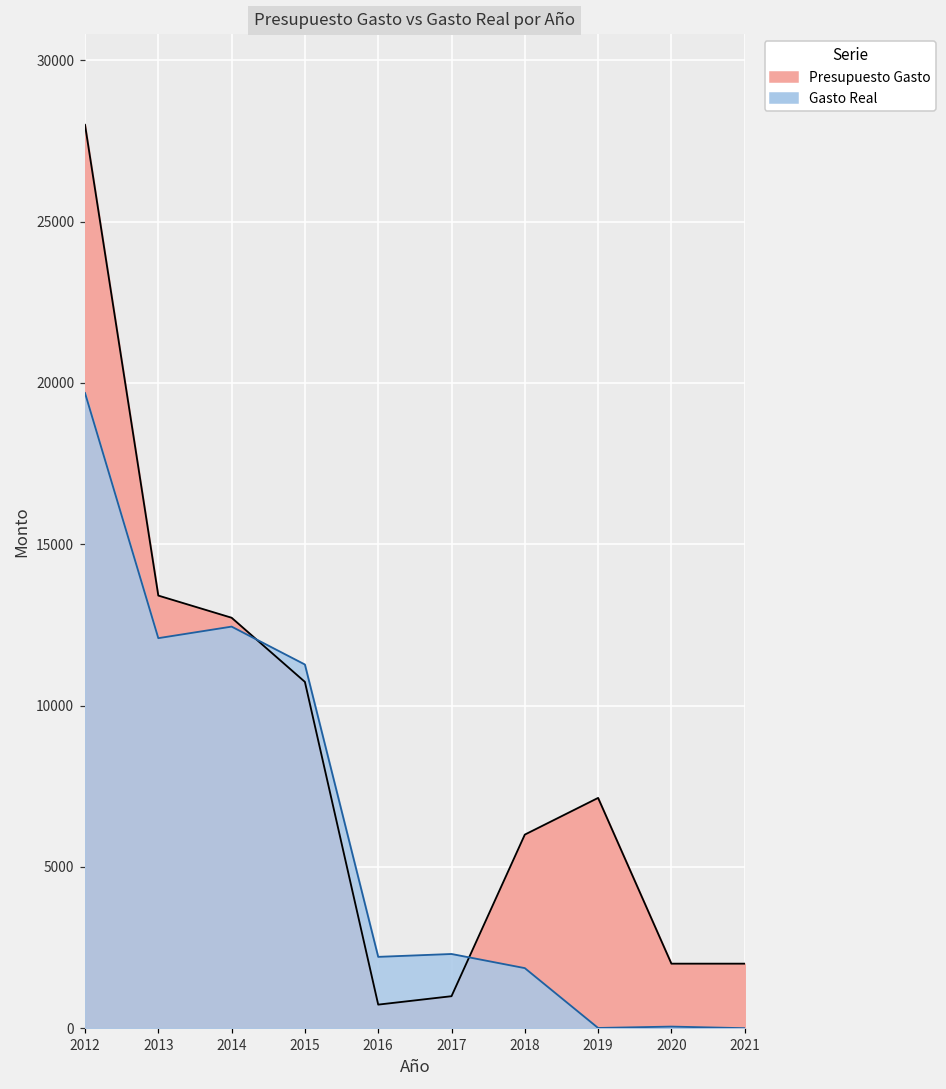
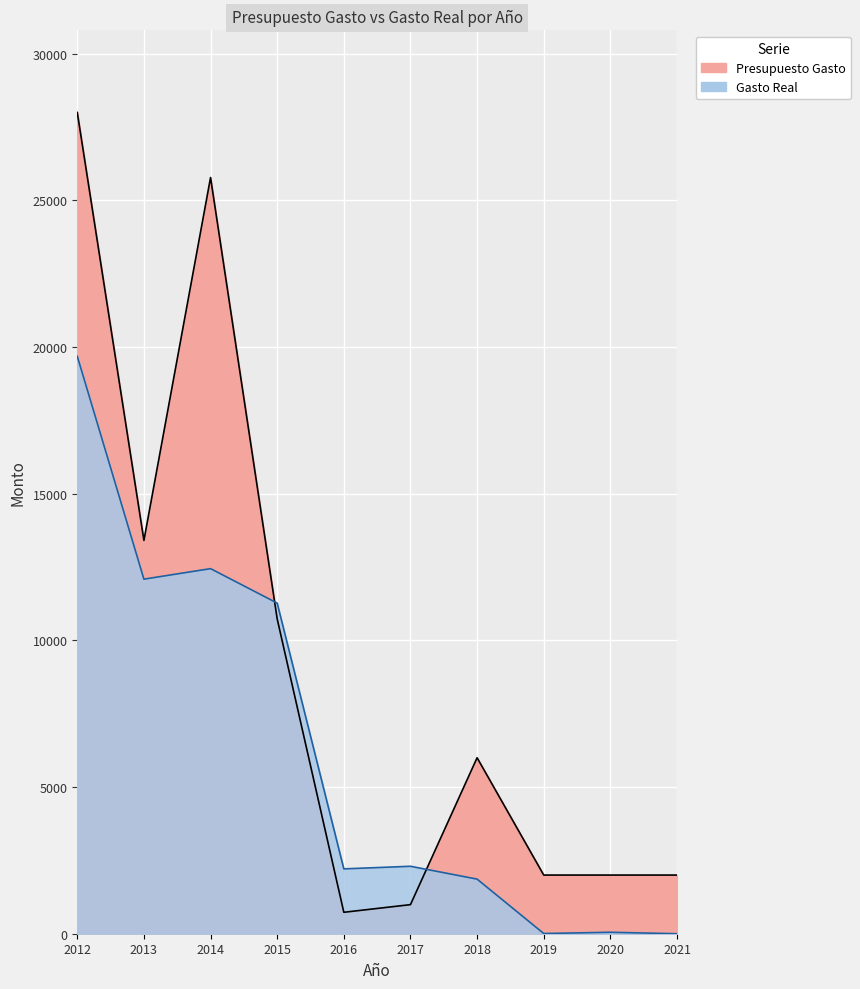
Presupuesto Gasto, 2014: 12700 -> 25800
Presupuesto Gasto, 2019: 7100 -> 2000
